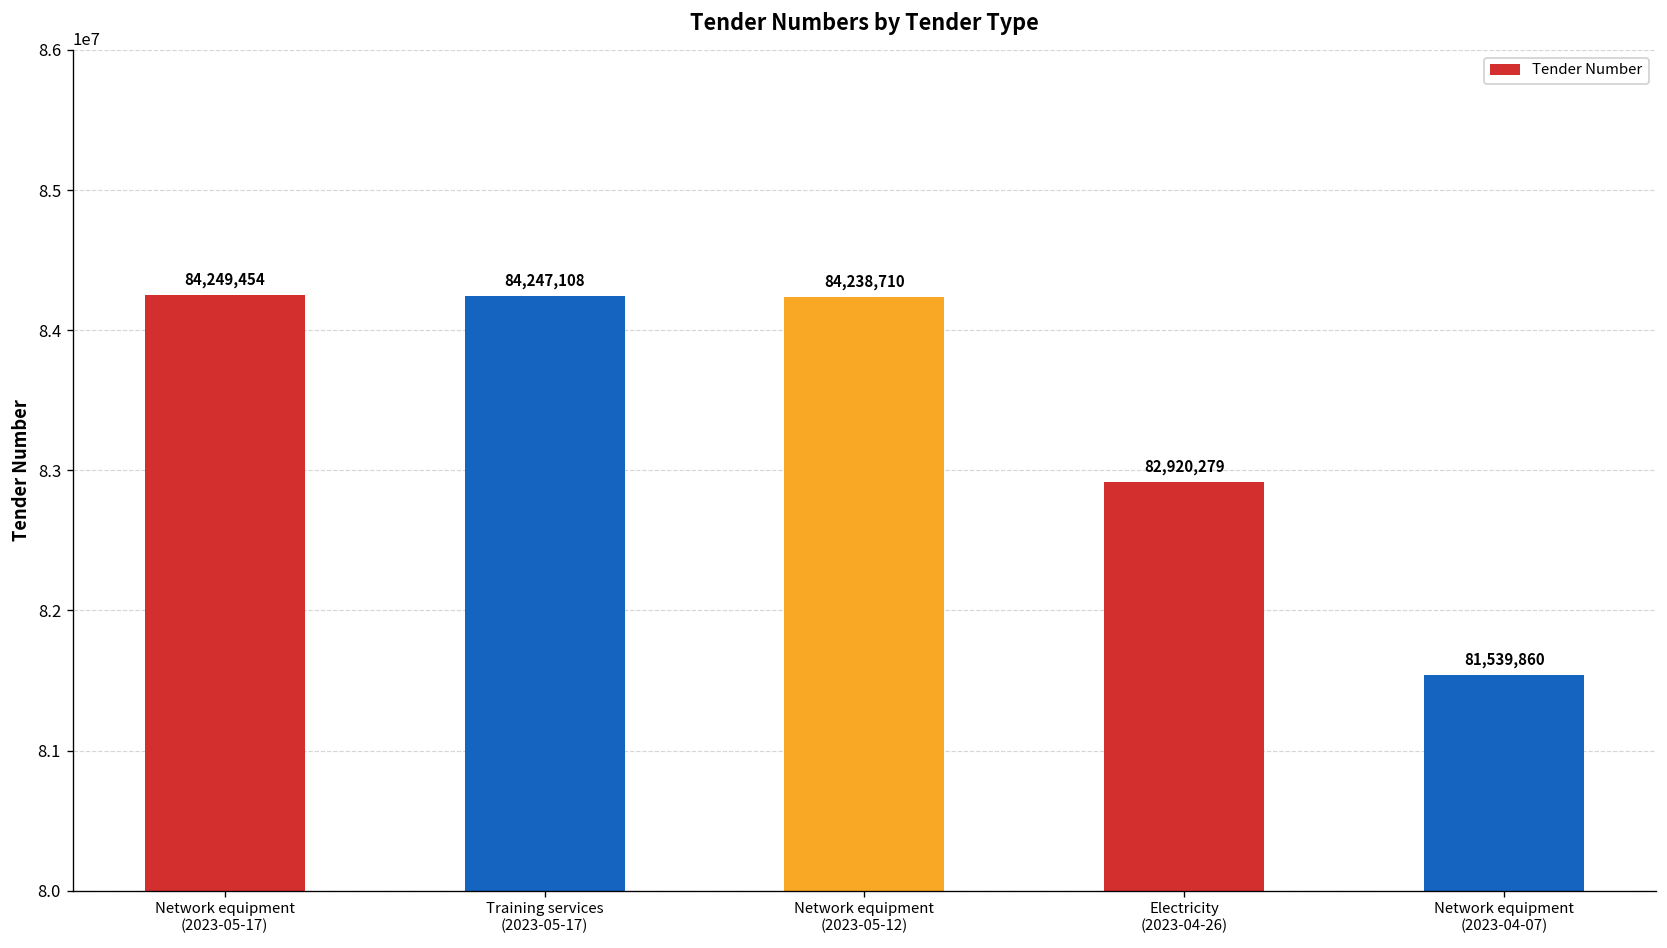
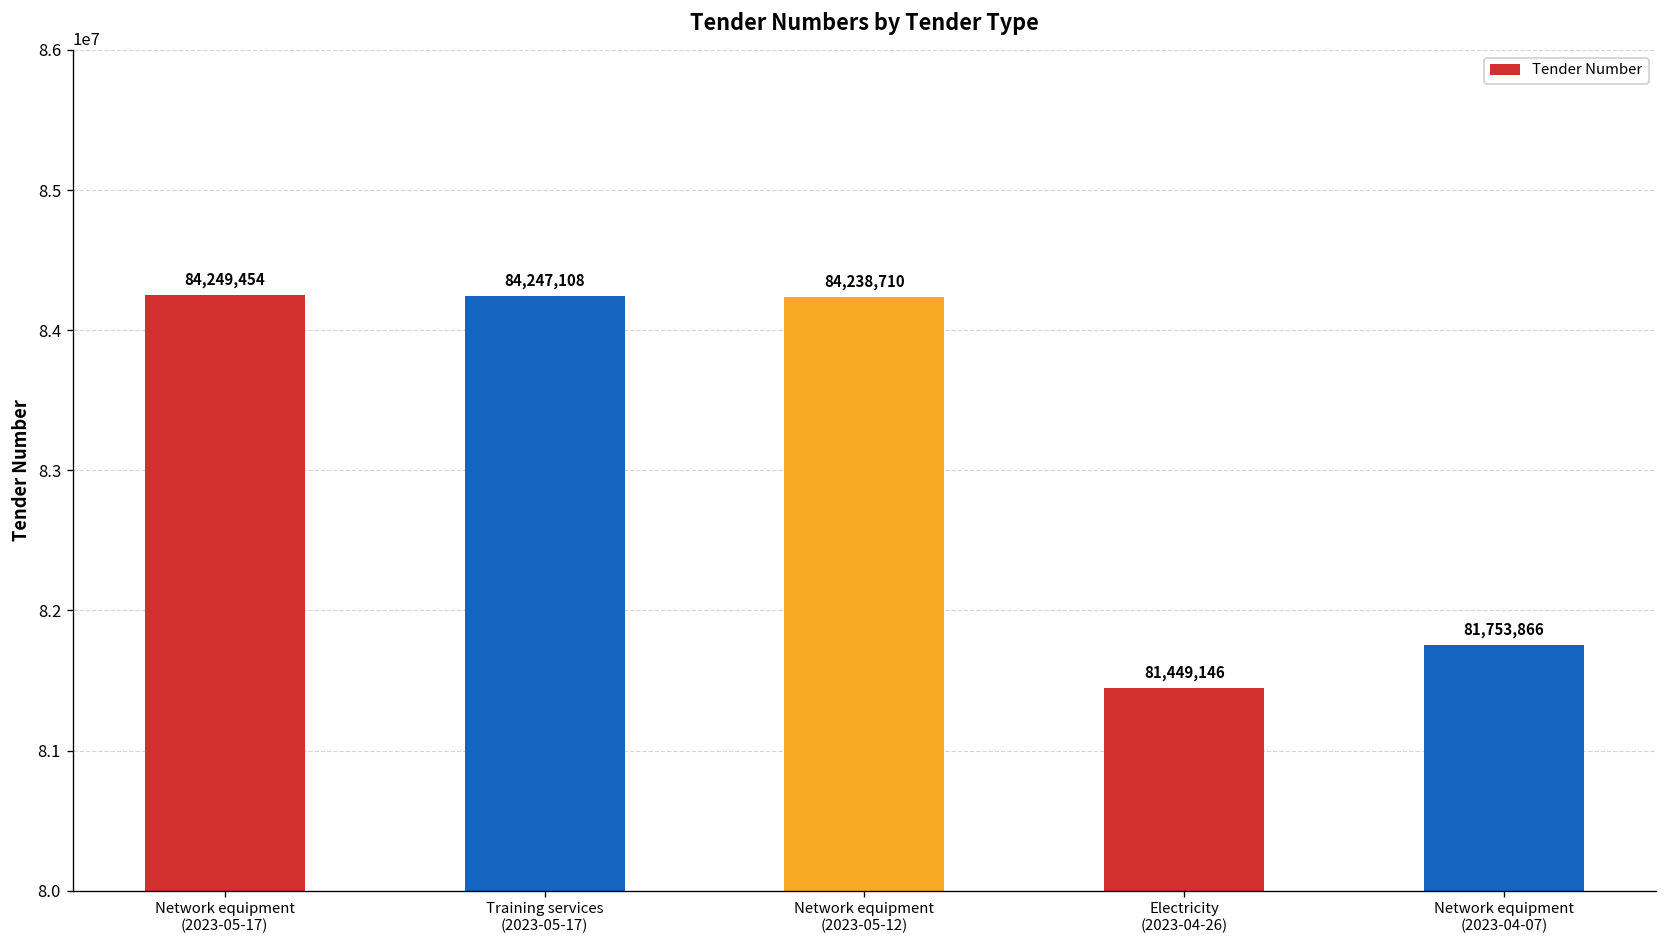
Electricity (2023-04-26): 82,920,279 -> 81,449,146
Network equipment (2023-04-07): 81,539,860 -> 81,753,866
